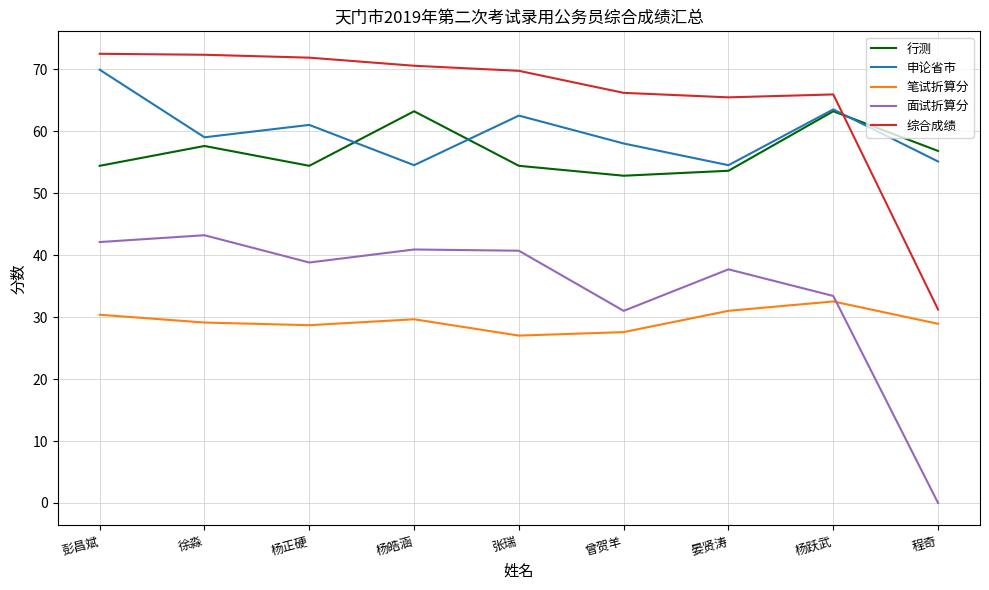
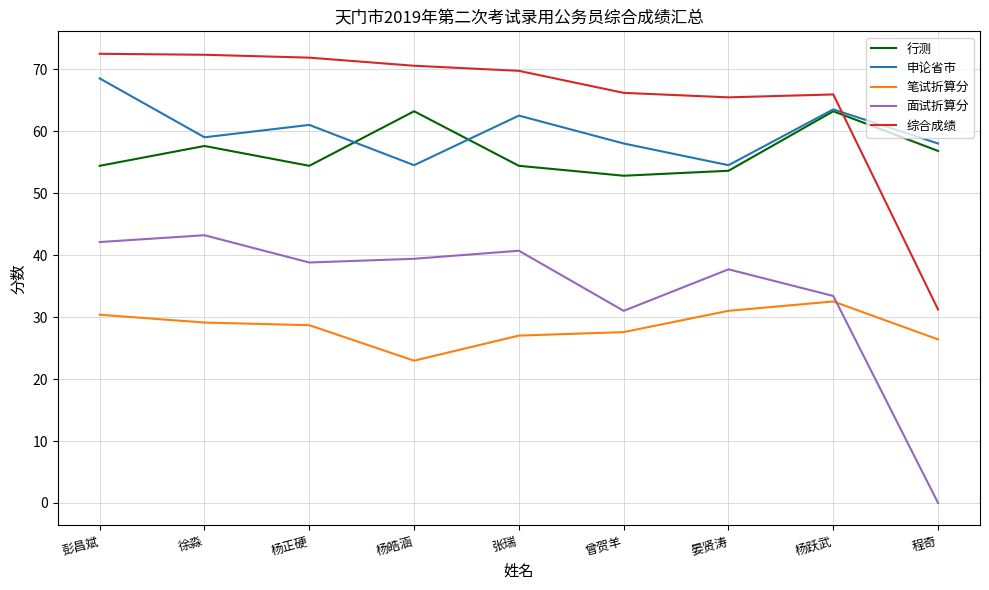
申论省市, 彭昌斌: 70 -> 69
笔试折算分, 杨皓涵: 30 -> 23
面试折算分, 杨皓涵: 41 -> 39
申论省市, 程奇: 55 -> 58
笔试折算分, 程奇: 29 -> 26
